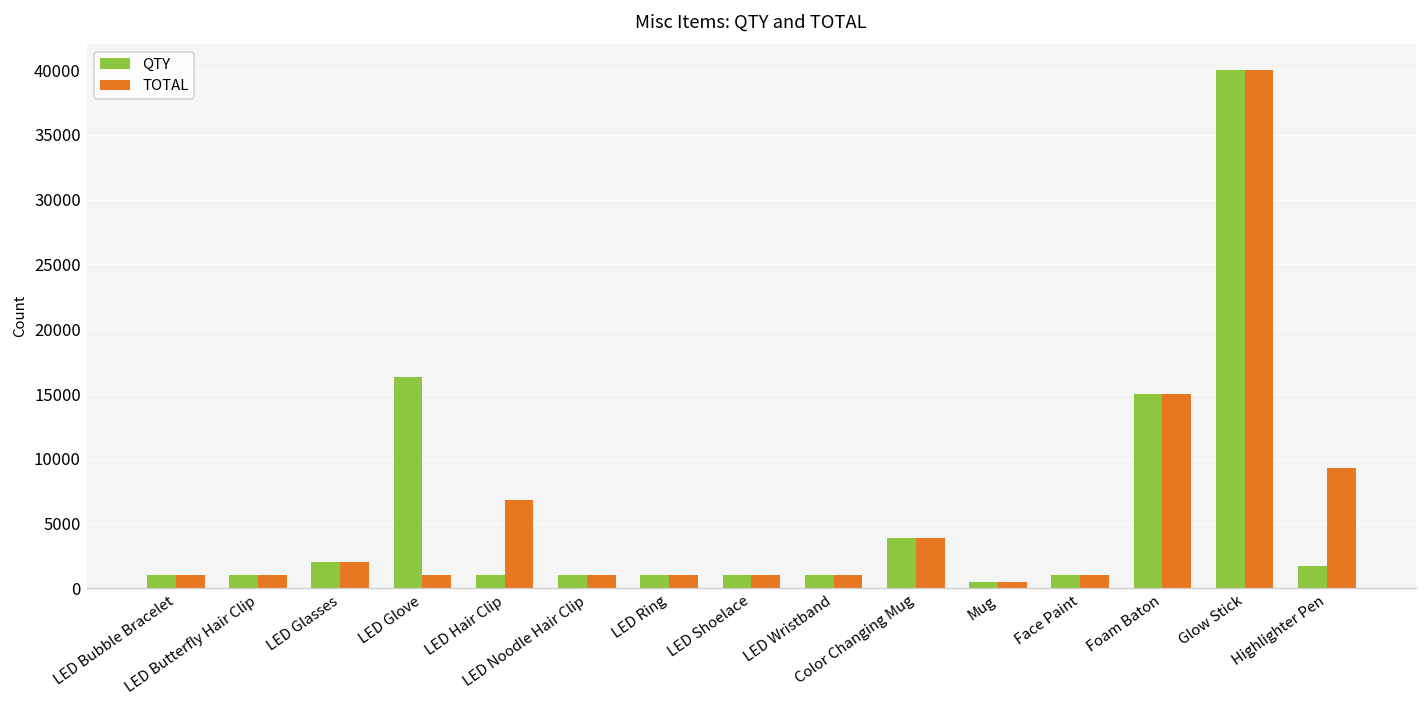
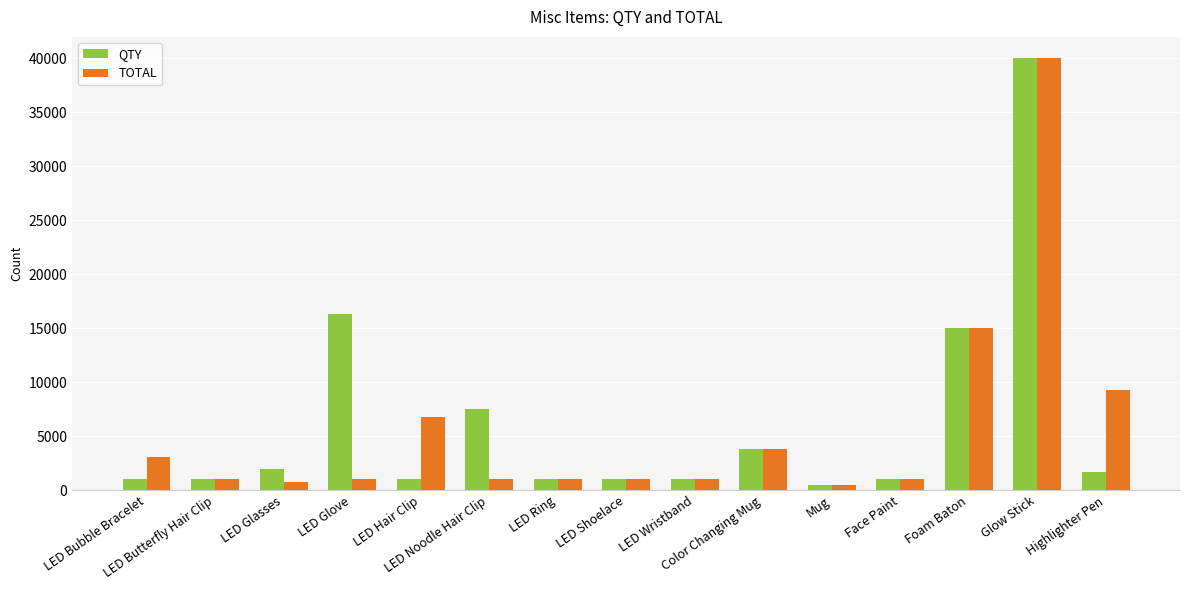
TOTAL, LED Bubble Bracelet: 1000 -> 3100
TOTAL, LED Glasses: 2000 -> 700
QTY, LED Noodle Hair Clip: 1000 -> 7500
